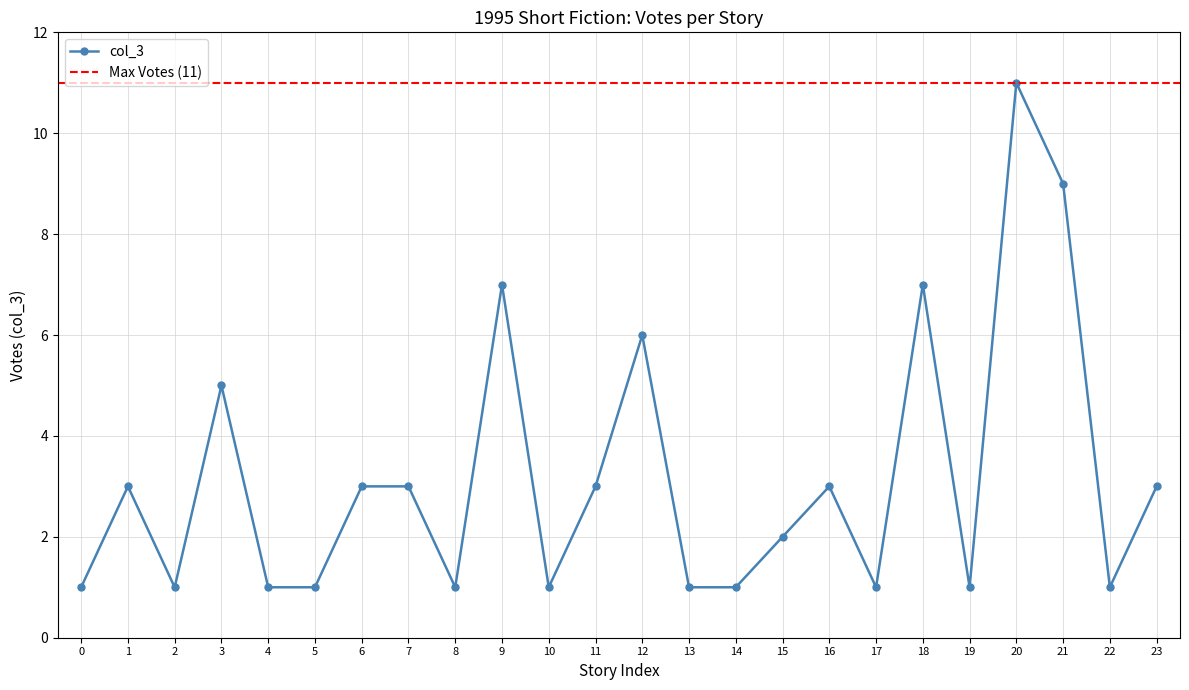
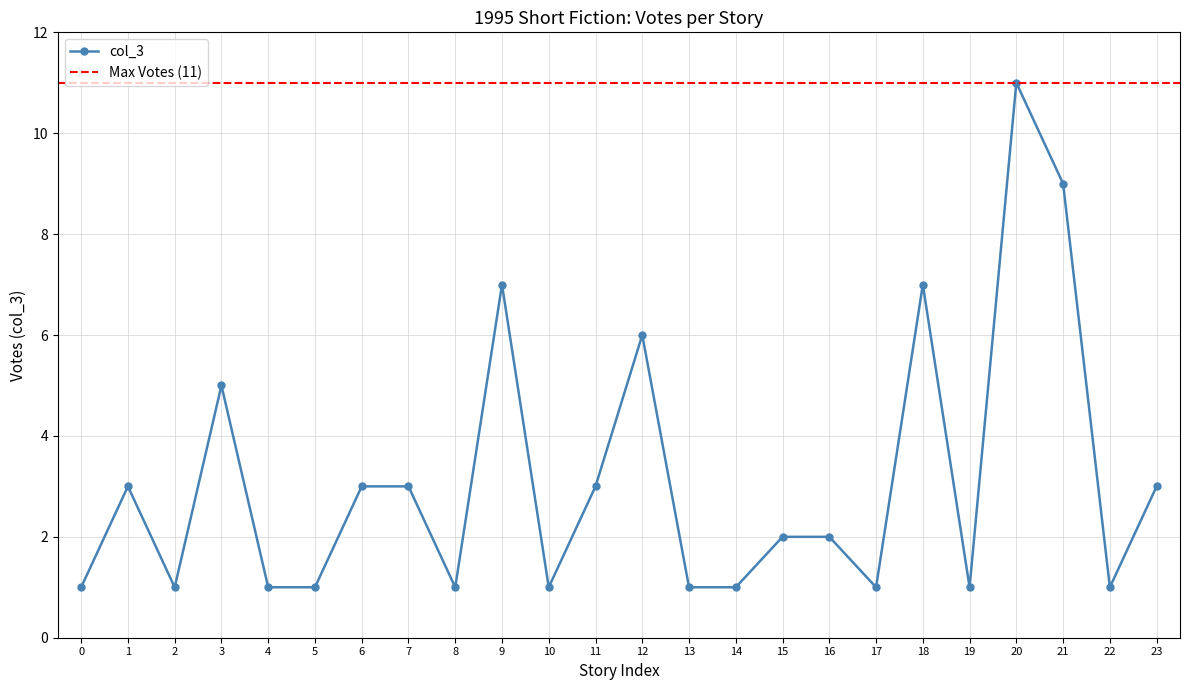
16: 3 -> 2
